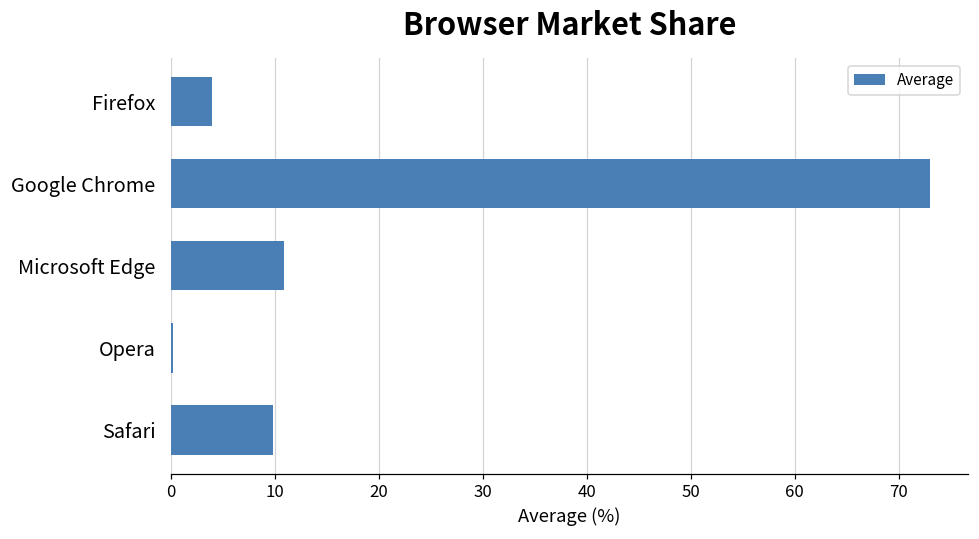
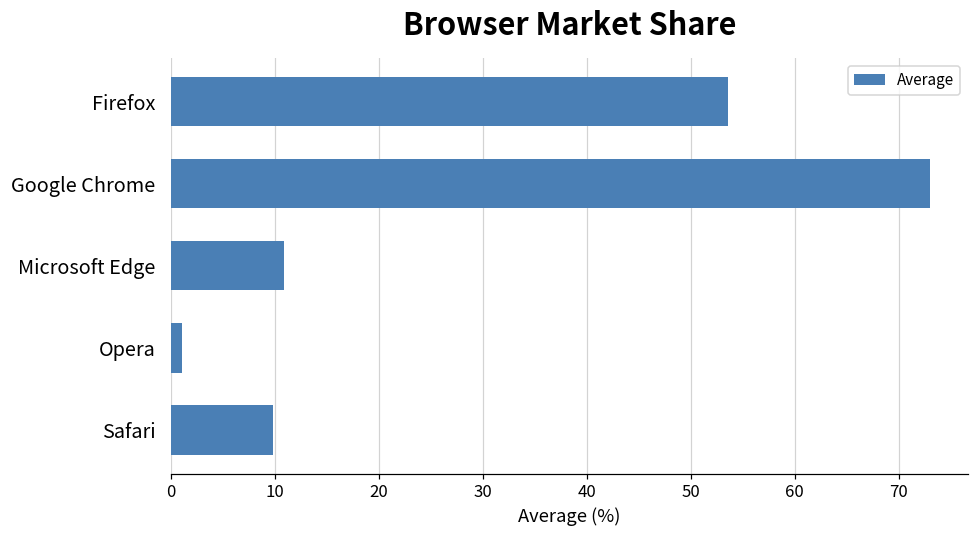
Firefox: 4 -> 54
Opera: 0 -> 1
